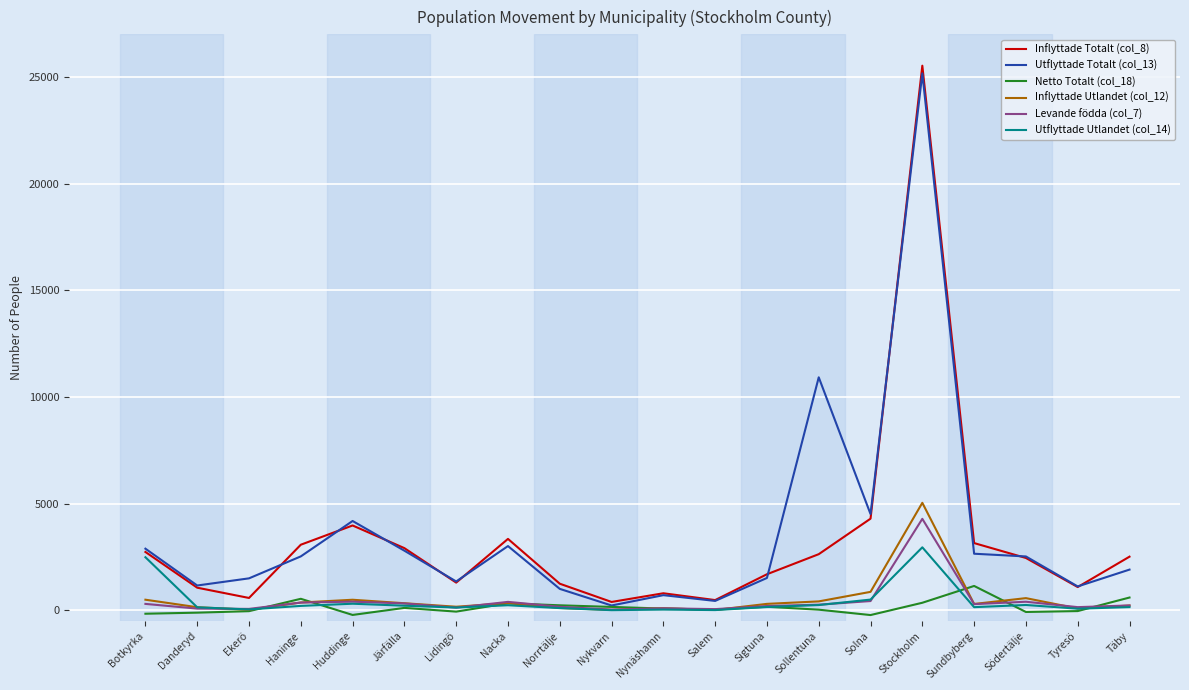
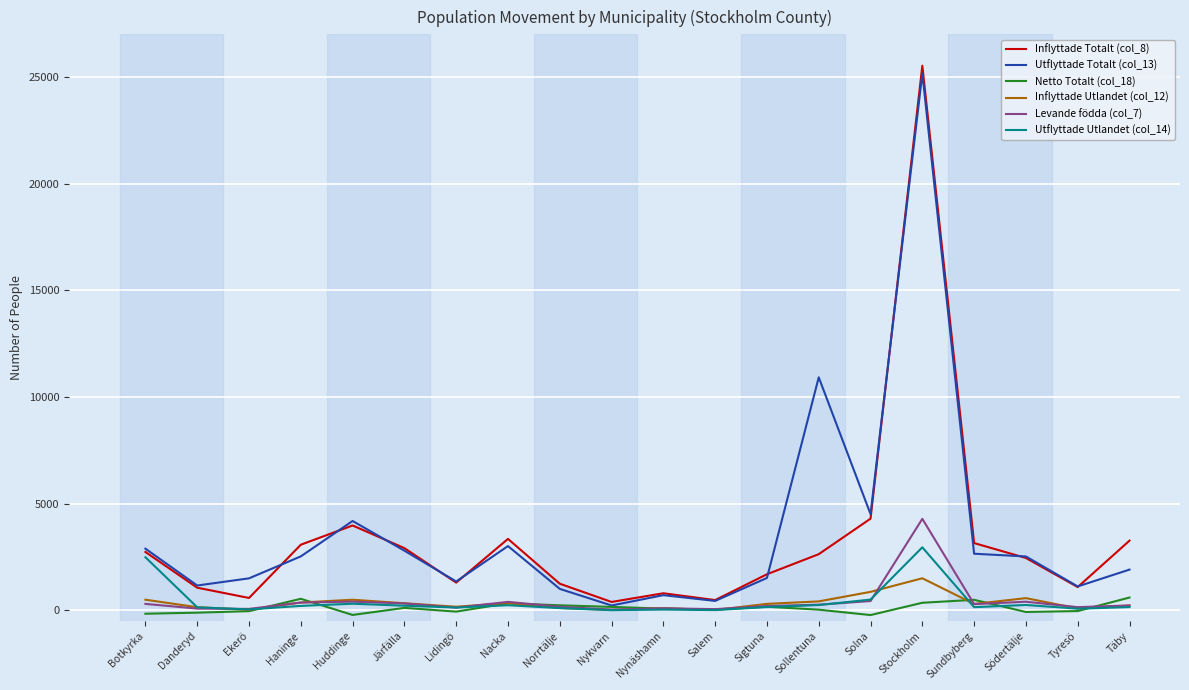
Inflyttade Utlandet (col_12), Stockholm: 5000 -> 1500
Netto Totalt (col_18), Sundbyberg: 1100 -> 500
Inflyttade Totalt (col_8), Täby: 2500 -> 3300
